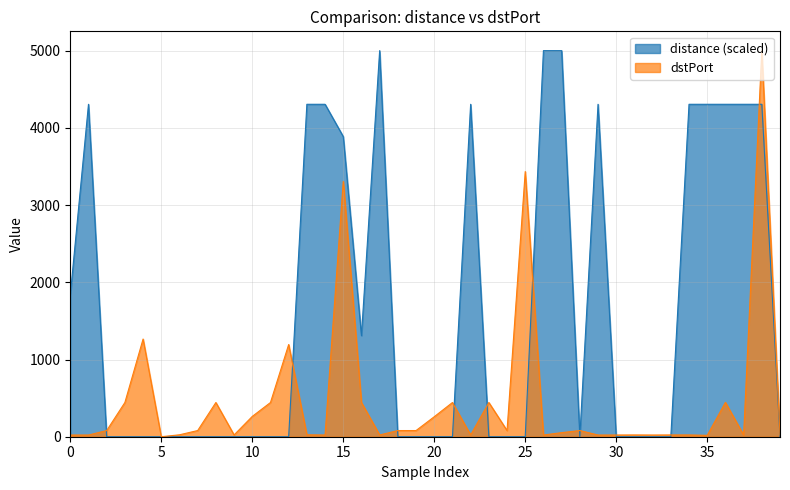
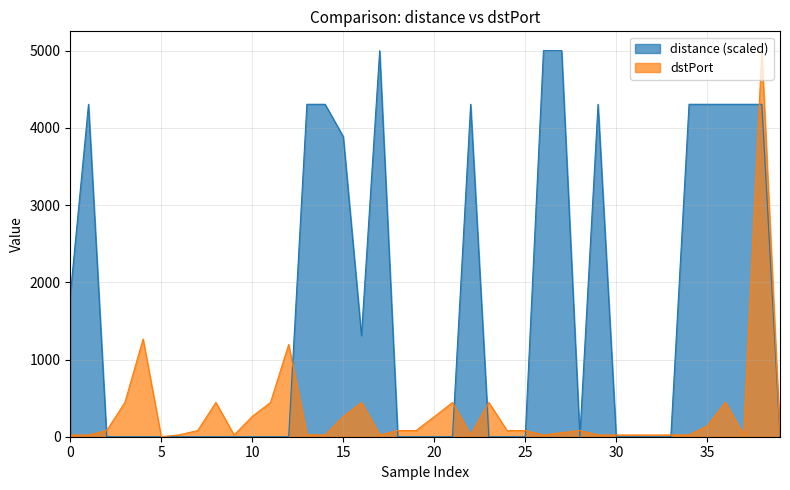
dstPort, 15: 3300 -> 300
dstPort, 25: 3400 -> 100
dstPort, 35: 0 -> 100
